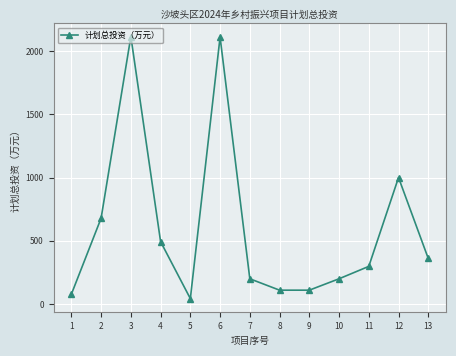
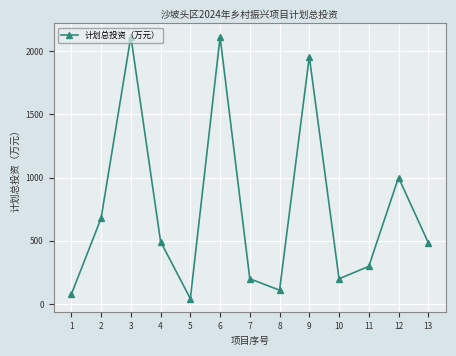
9: 110 -> 1960
13: 360 -> 490
